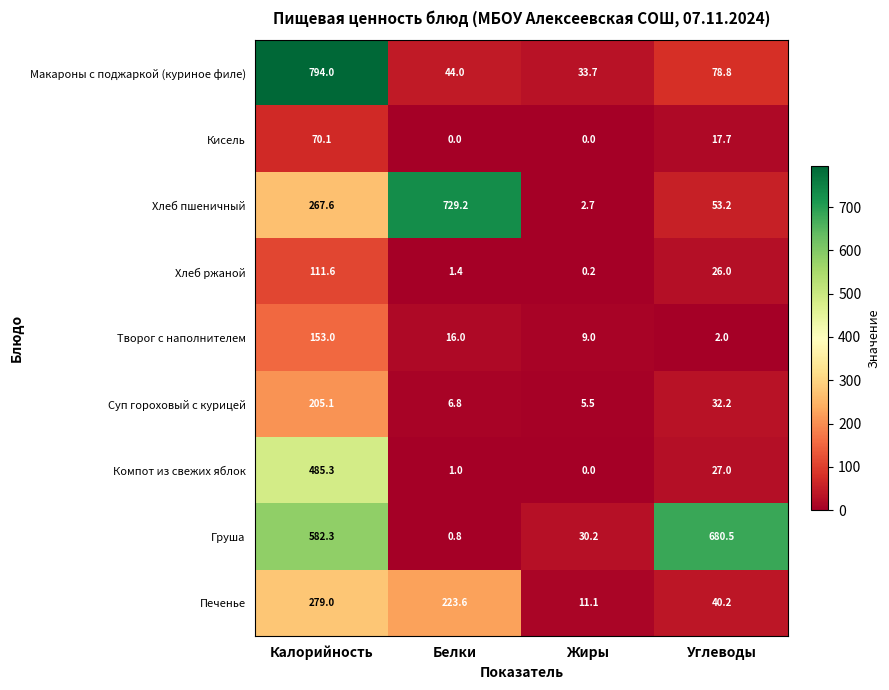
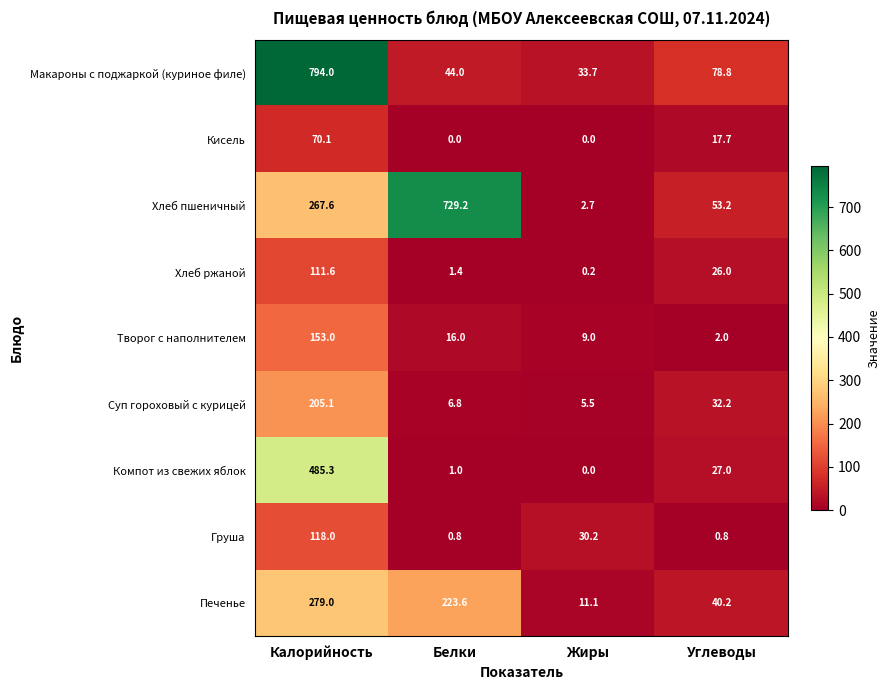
Груша, Калорийность: 582.3 -> 118.0
Груша, Углеводы: 680.5 -> 0.8
